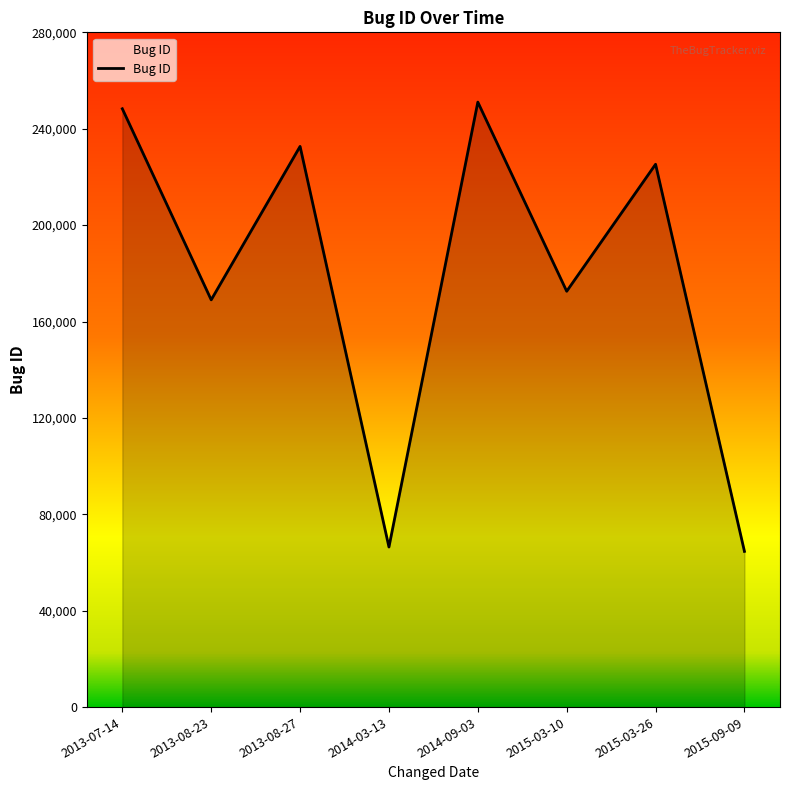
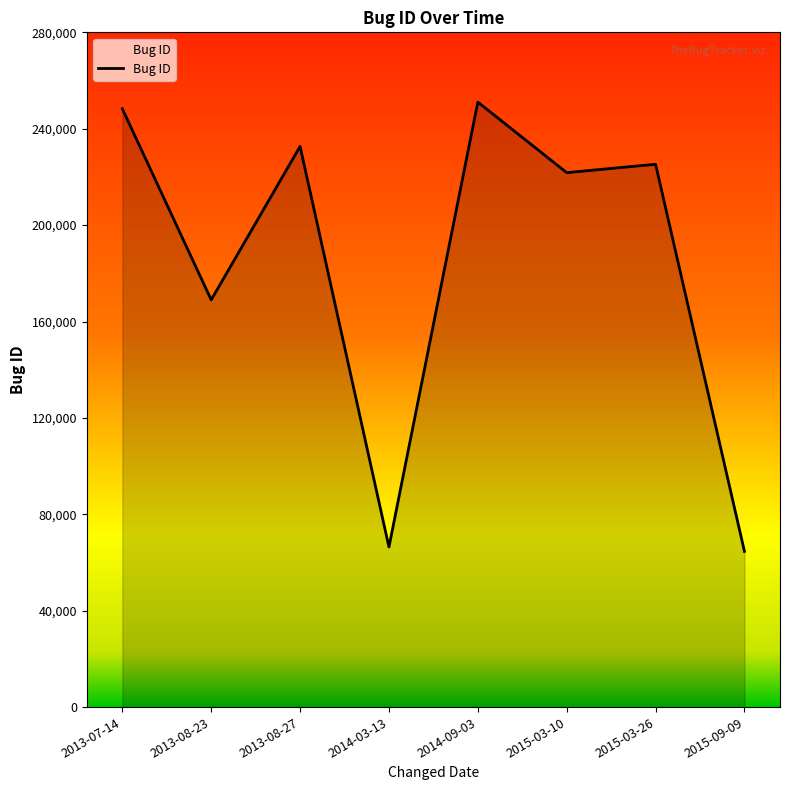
2015-03-10: 173,000 -> 222,000
